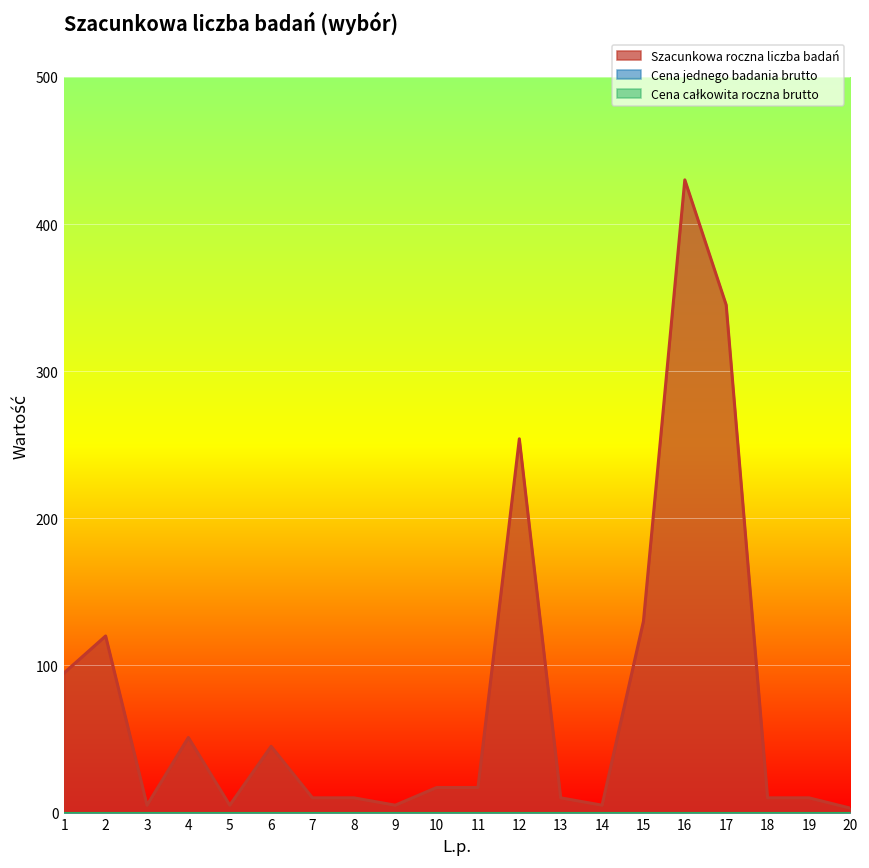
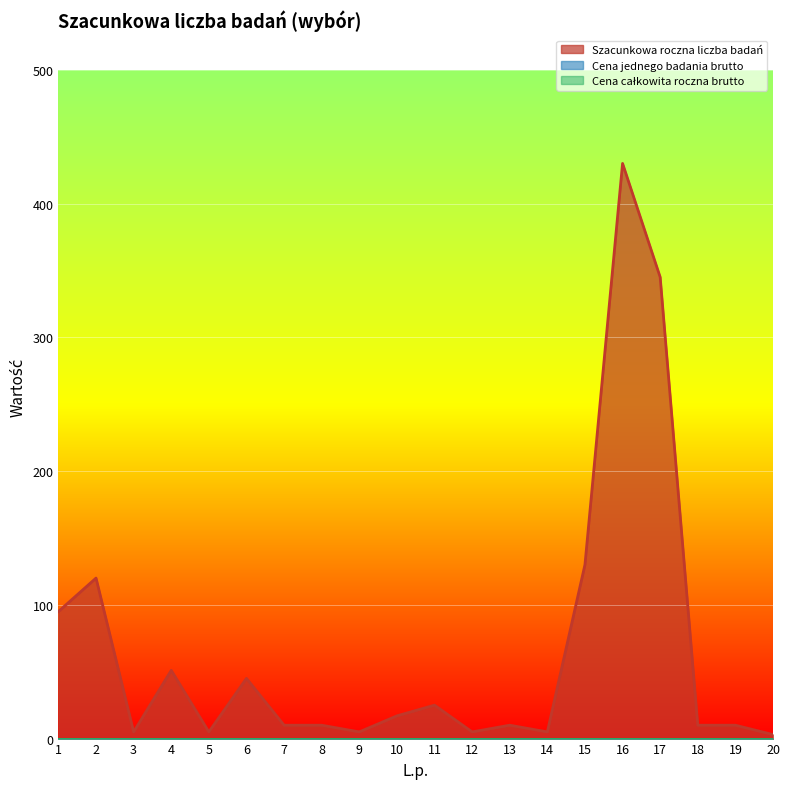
Szacunkowa roczna liczba badań, 11: 17 -> 25
Szacunkowa roczna liczba badań, 12: 254 -> 5
